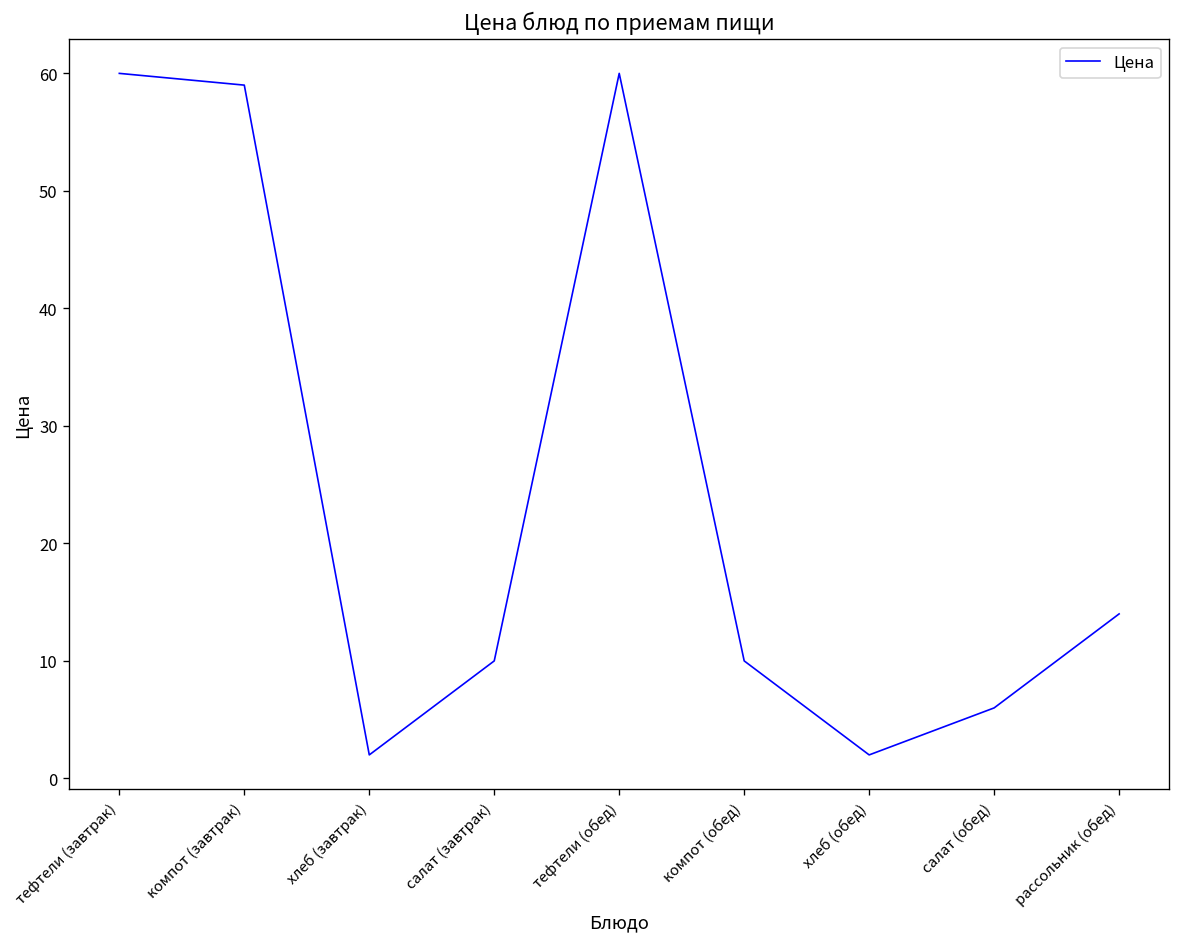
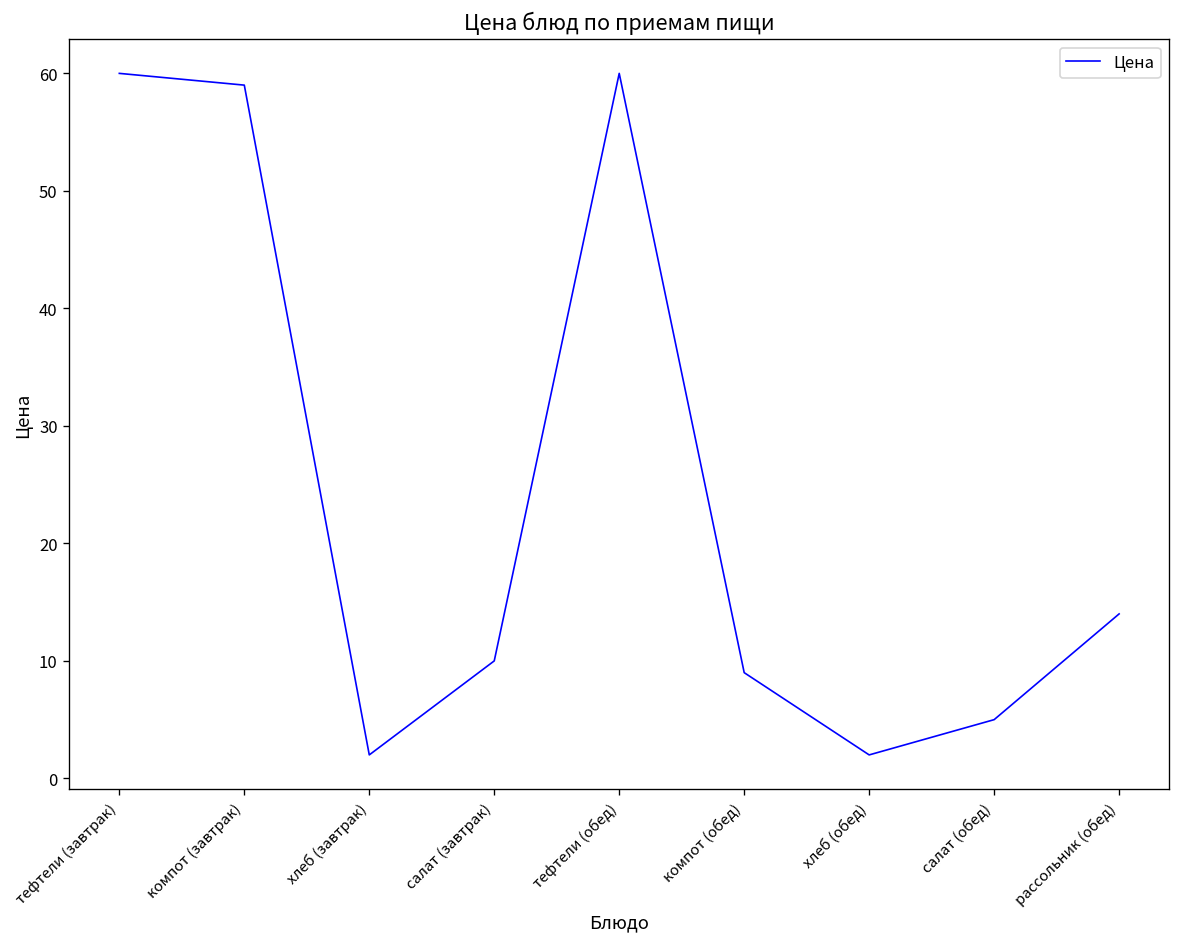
компот (обед): 10 -> 9
салат (обед): 6 -> 5
